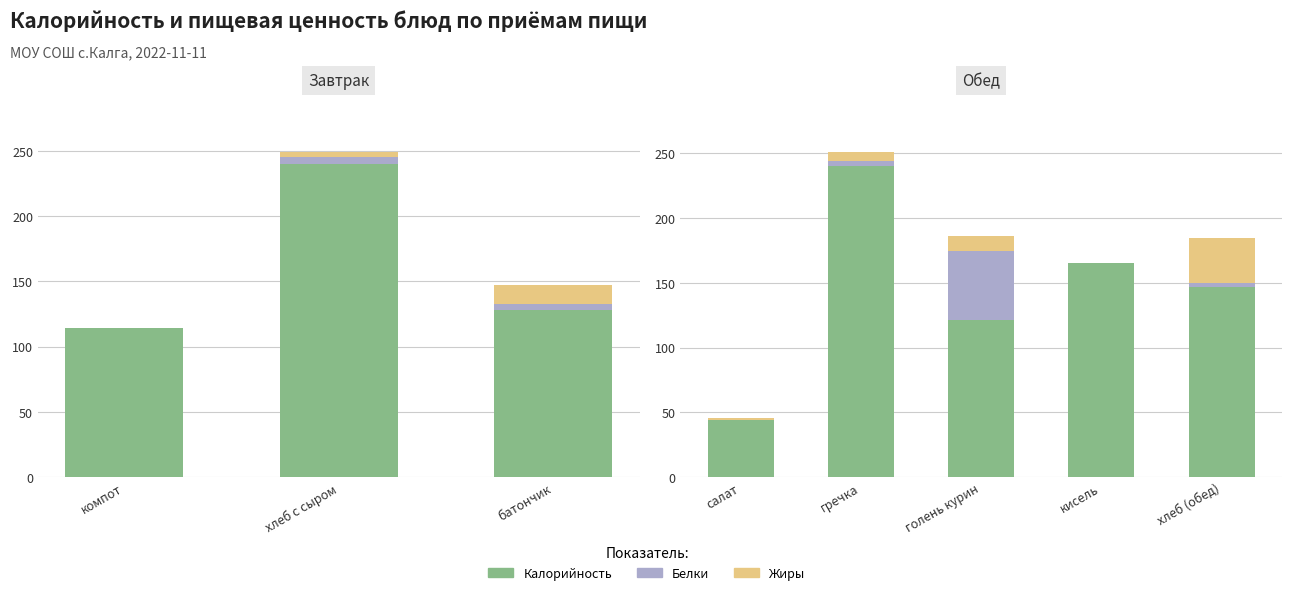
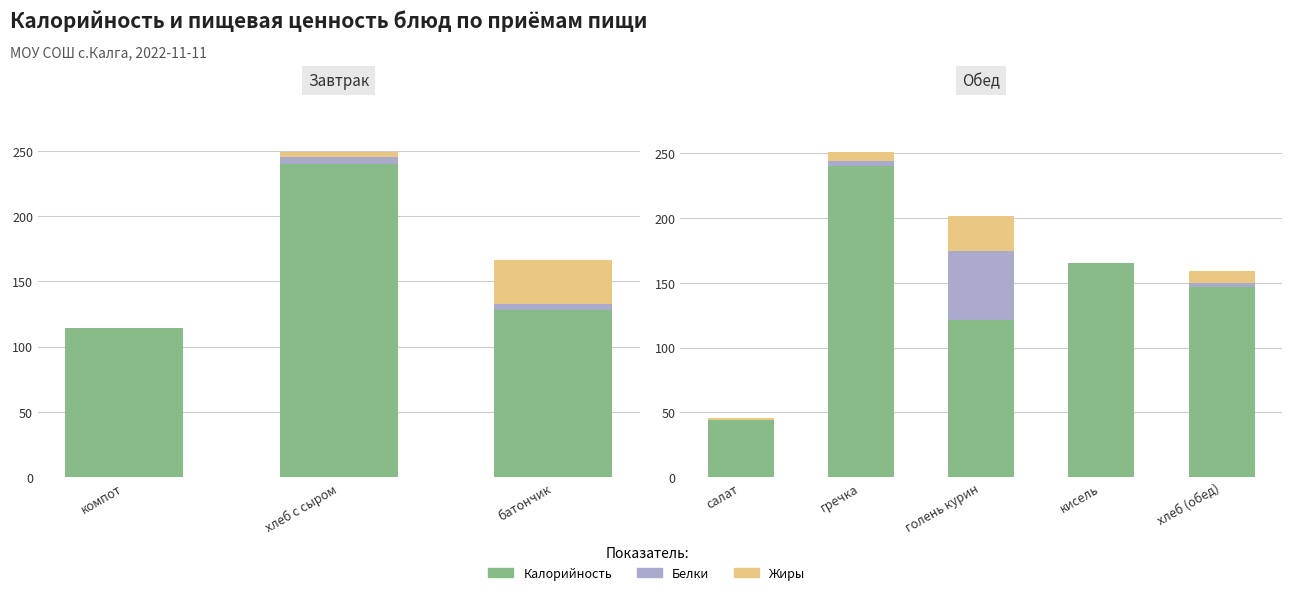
Завтрак, Жиры, батончик: 14 -> 33
Обед, Жиры, голень курин: 11 -> 27
Обед, Жиры, хлеб (обед): 35 -> 9
